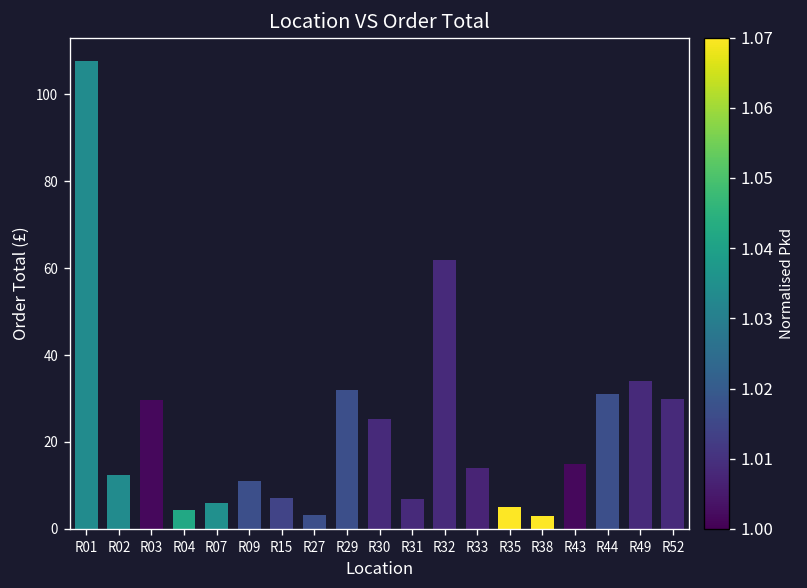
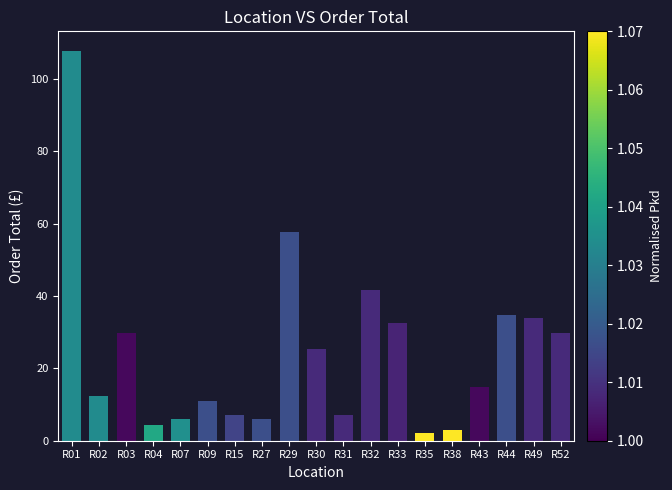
R27: 3 -> 6
R29: 32 -> 58
R32: 62 -> 42
R33: 14 -> 32
R35: 5 -> 2
R44: 31 -> 35
